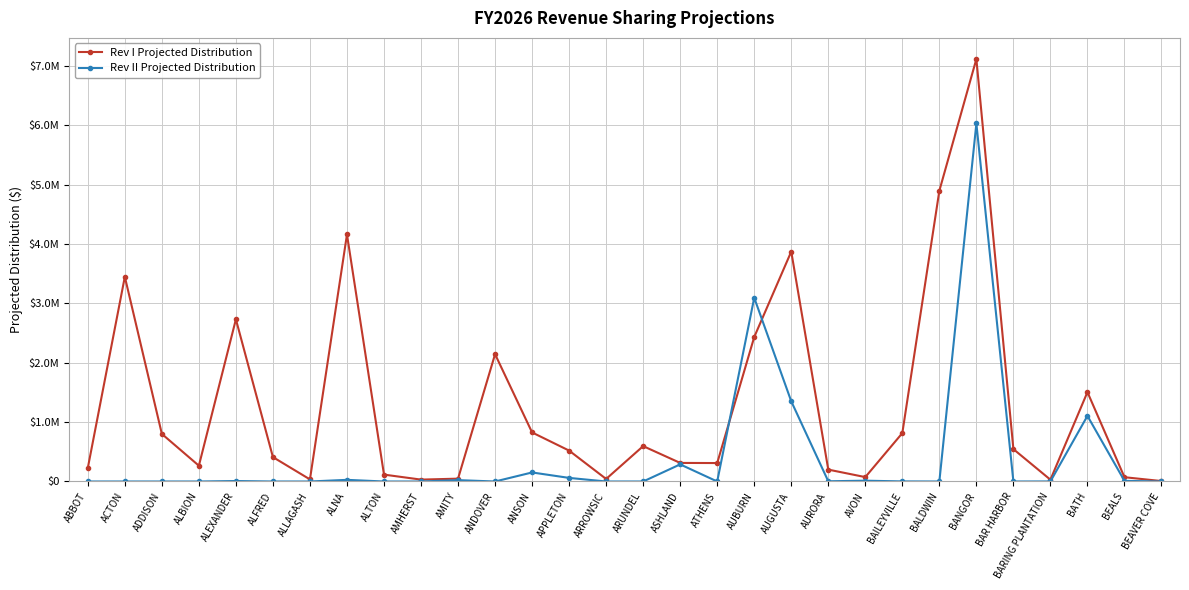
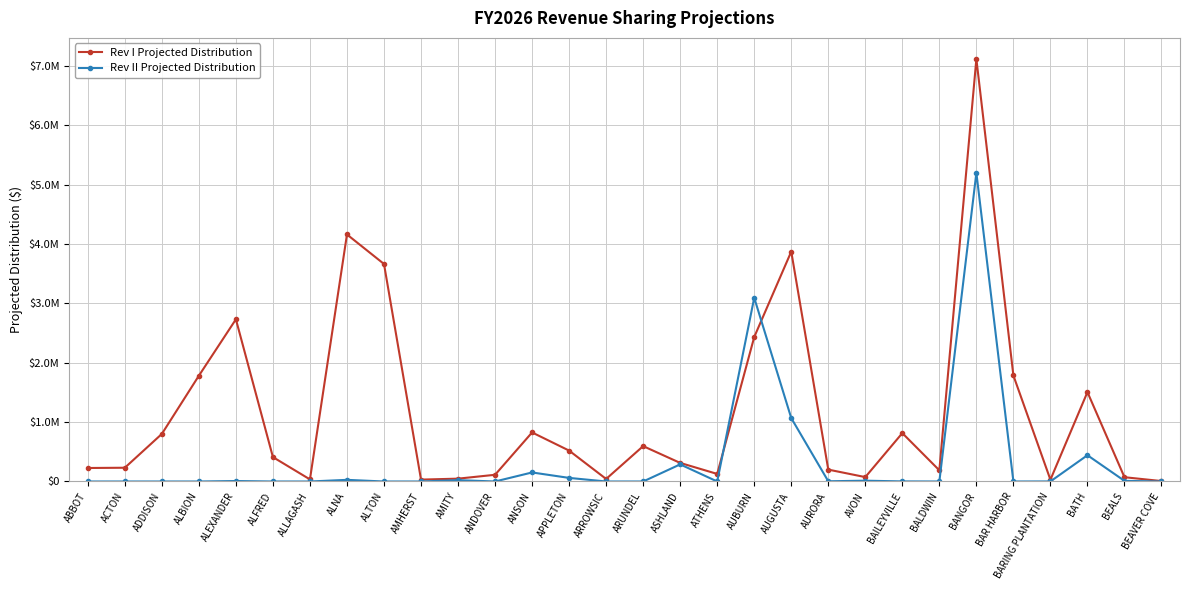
Rev I Projected Distribution, ACTON: $3400000 -> $200000
Rev I Projected Distribution, ALBION: $300000 -> $1800000
Rev I Projected Distribution, ALTON: $100000 -> $3700000
Rev I Projected Distribution, ANDOVER: $2100000 -> $100000
Rev I Projected Distribution, ATHENS: $300000 -> $100000
Rev II Projected Distribution, AUGUSTA: $1400000 -> $1100000
Rev I Projected Distribution, BALDWIN: $4900000 -> $200000
Rev II Projected Distribution, BANGOR: $6000000 -> $5200000
Rev I Projected Distribution, BAR HARBOR: $500000 -> $1800000
Rev II Projected Distribution, BATH: $1100000 -> $400000
